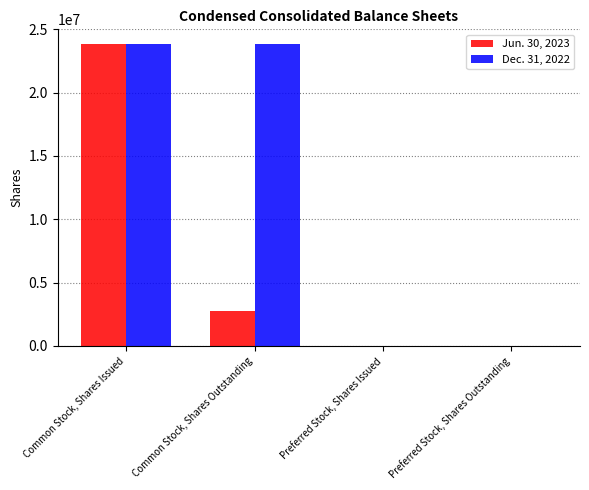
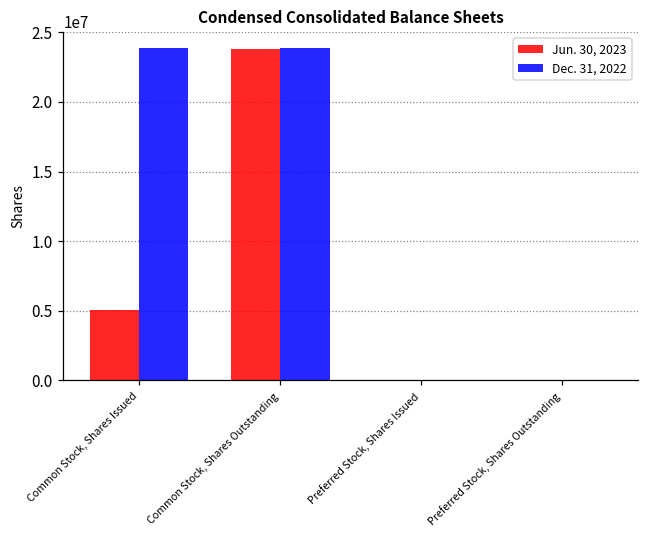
Jun. 30, 2023, Common Stock, Shares Issued: 23800000 -> 5100000
Jun. 30, 2023, Common Stock, Shares Outstanding: 2800000 -> 23800000
